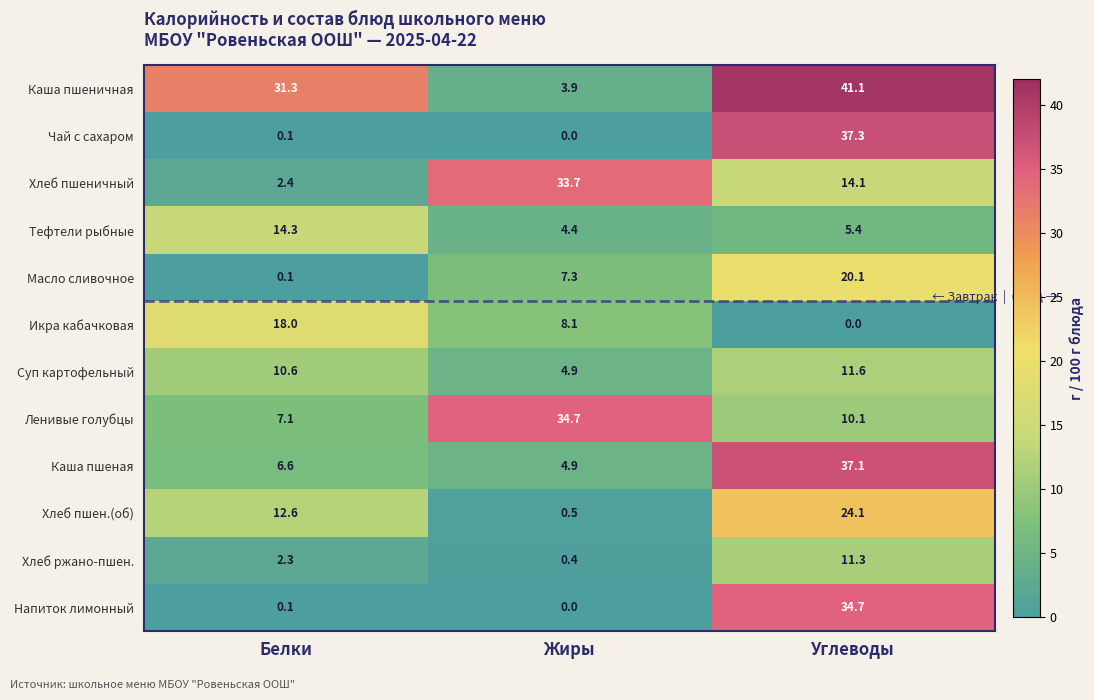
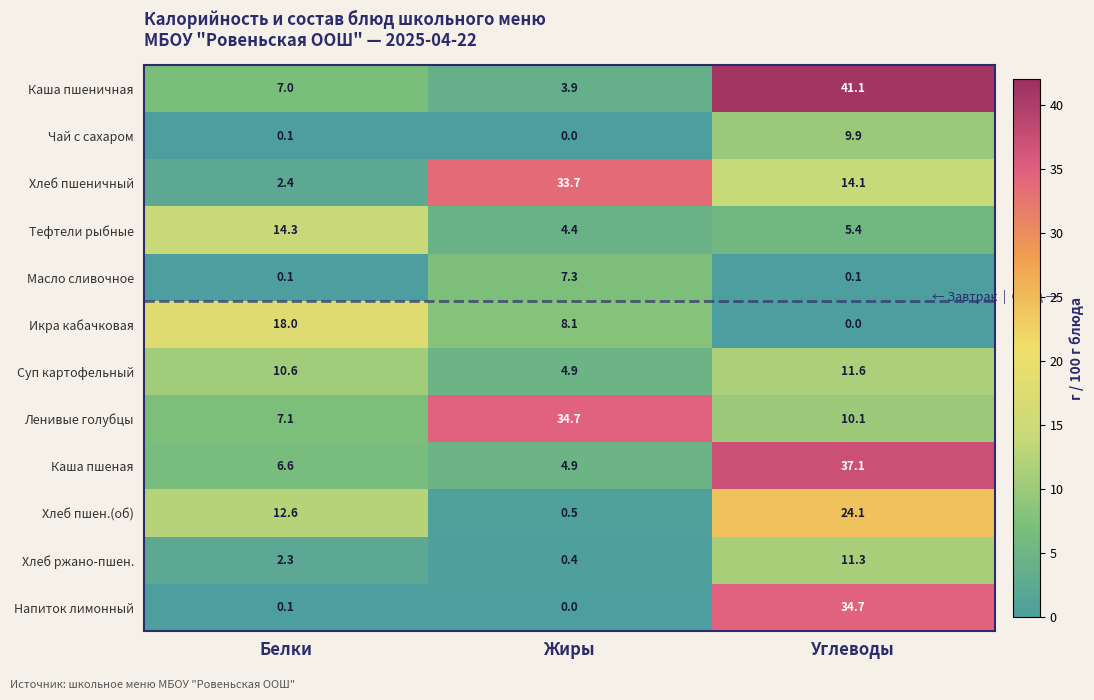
Каша пшеничная, Белки: 31.3 -> 7.0
Чай с сахаром, Углеводы: 37.3 -> 9.9
Масло сливочное, Углеводы: 20.1 -> 0.1
